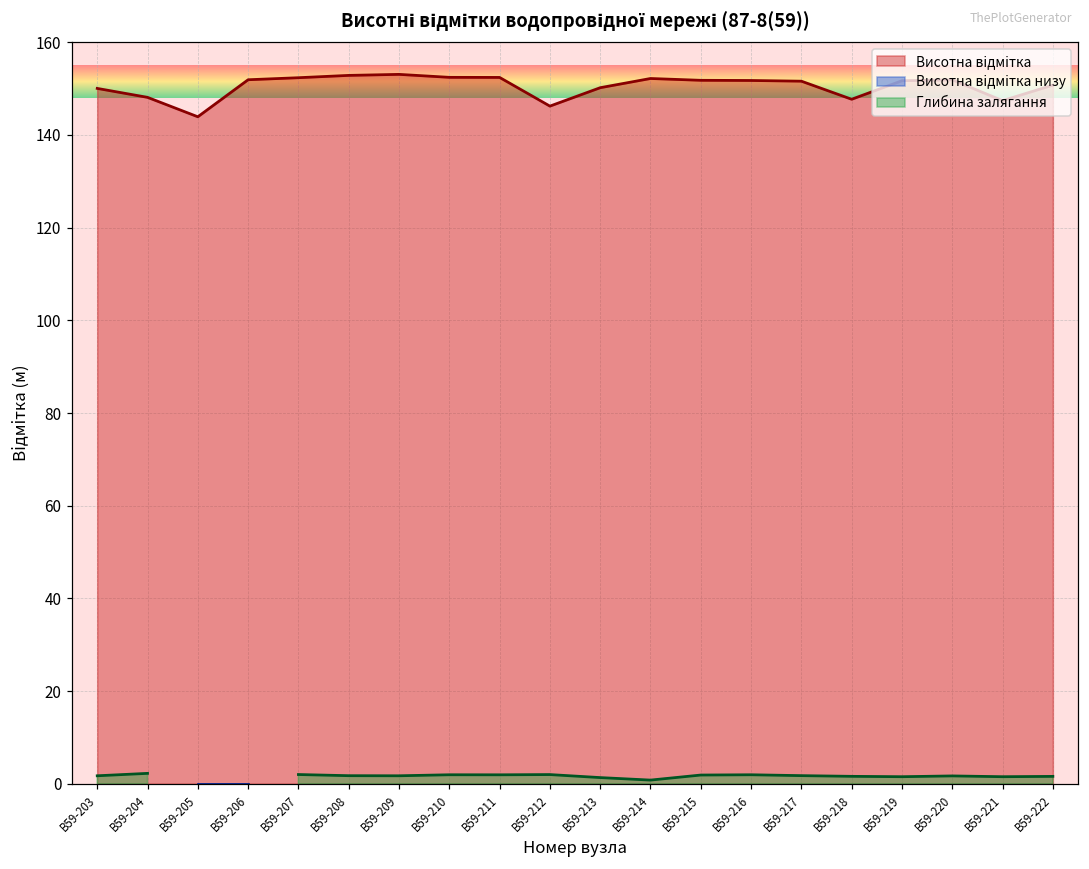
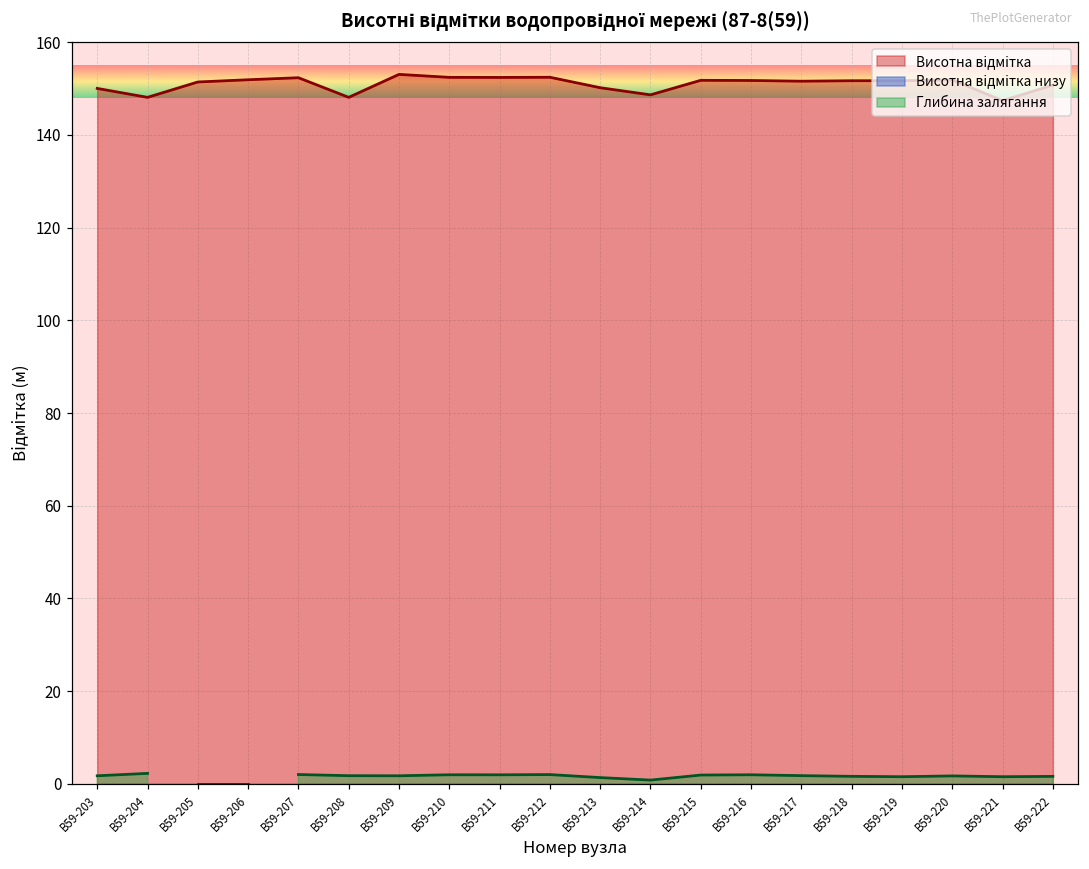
Висотна відмітка, В59-205: 144 -> 151
Висотна відмітка, В59-208: 153 -> 148
Висотна відмітка, В59-212: 146 -> 152
Висотна відмітка, В59-214: 152 -> 149
Висотна відмітка, В59-218: 148 -> 152
